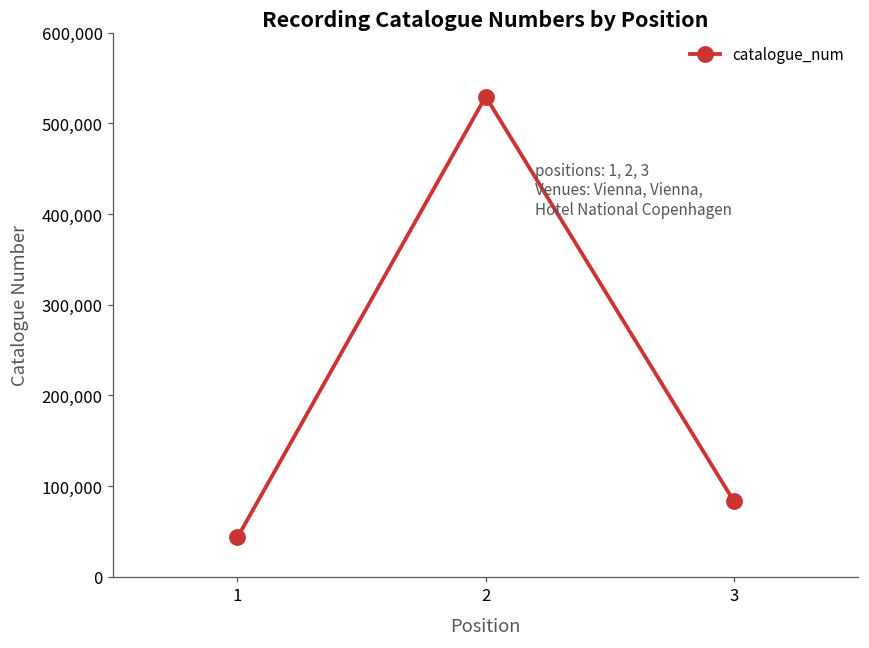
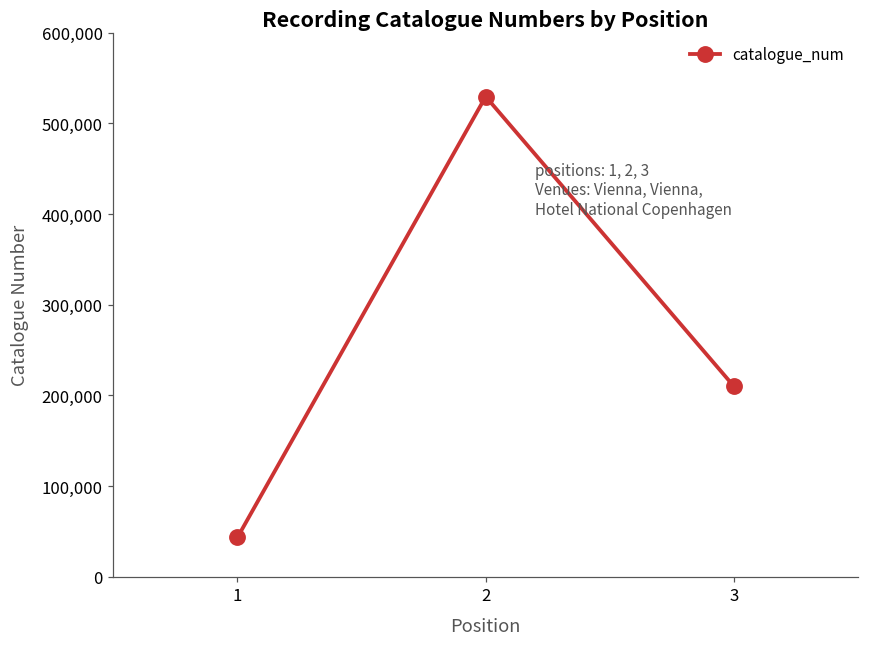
3: 80,000 -> 210,000
